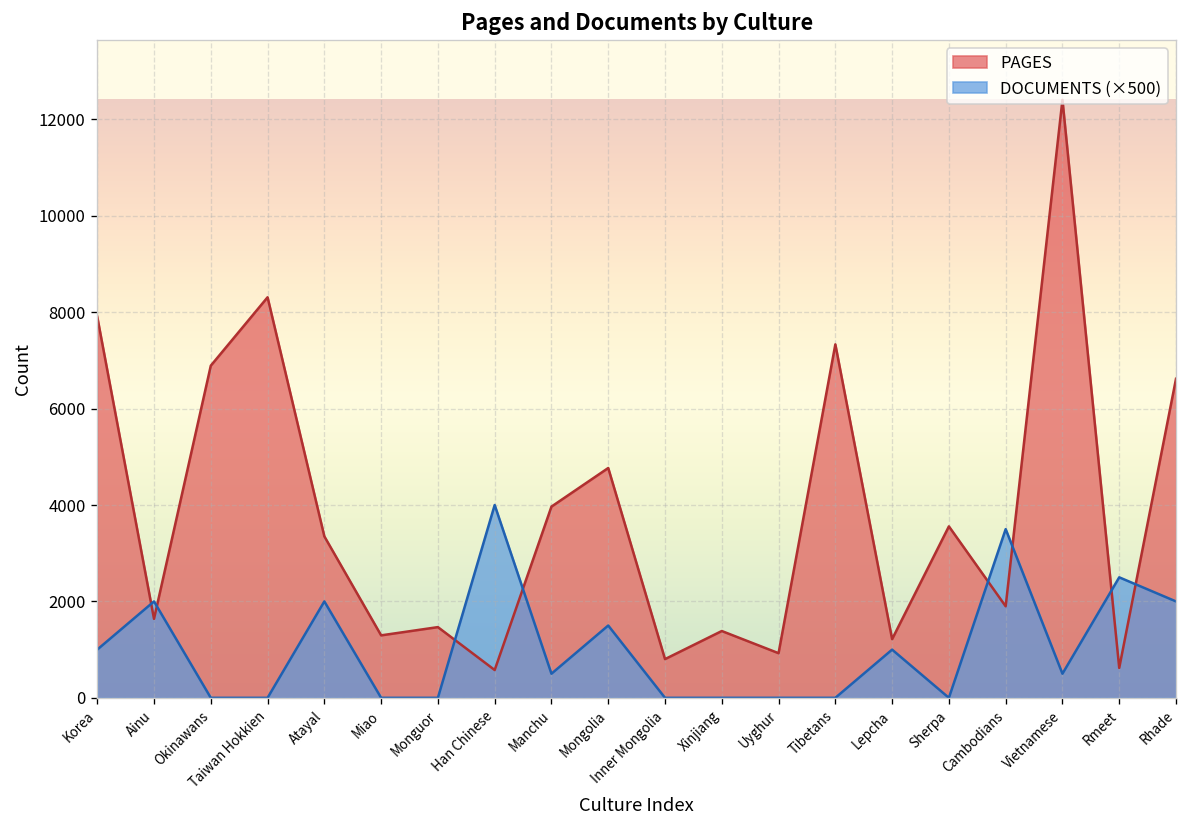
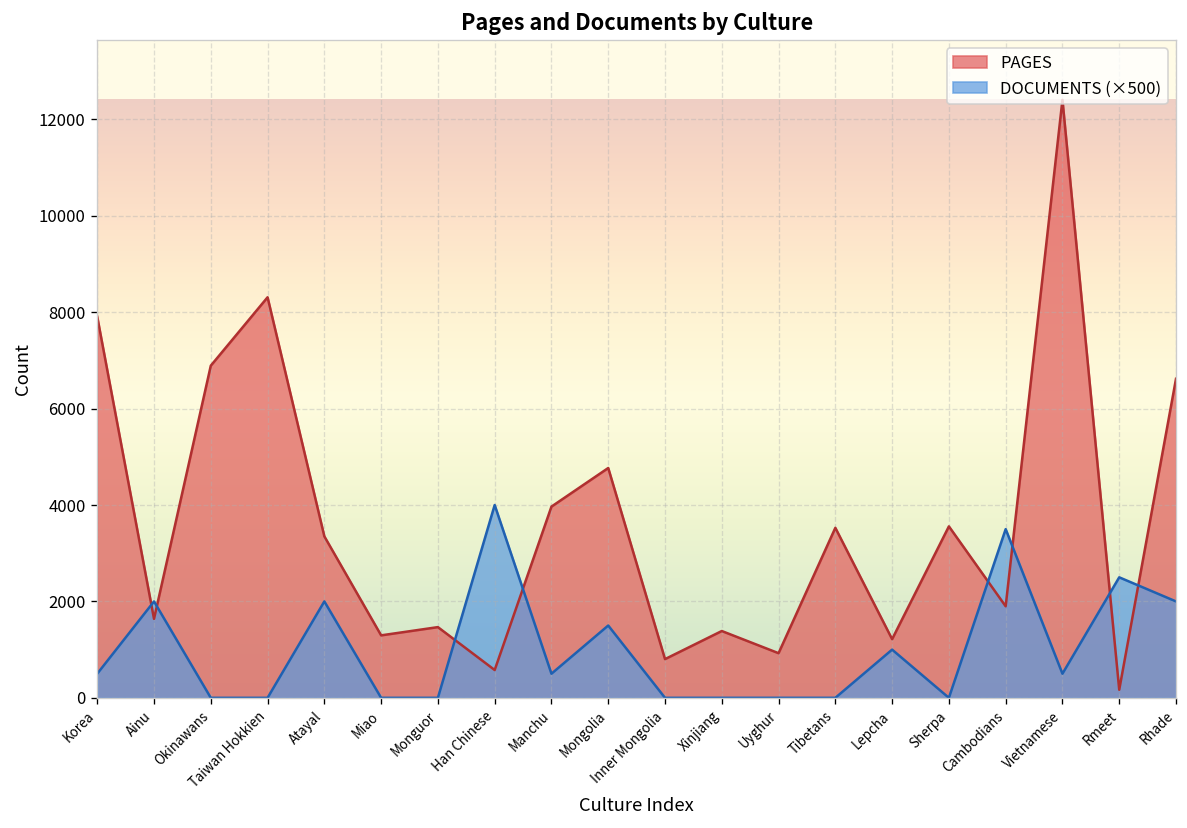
DOCUMENTS (×500), Korea: 1000 -> 500
PAGES, Tibetans: 7300 -> 3500
PAGES, Rmeet: 600 -> 200
